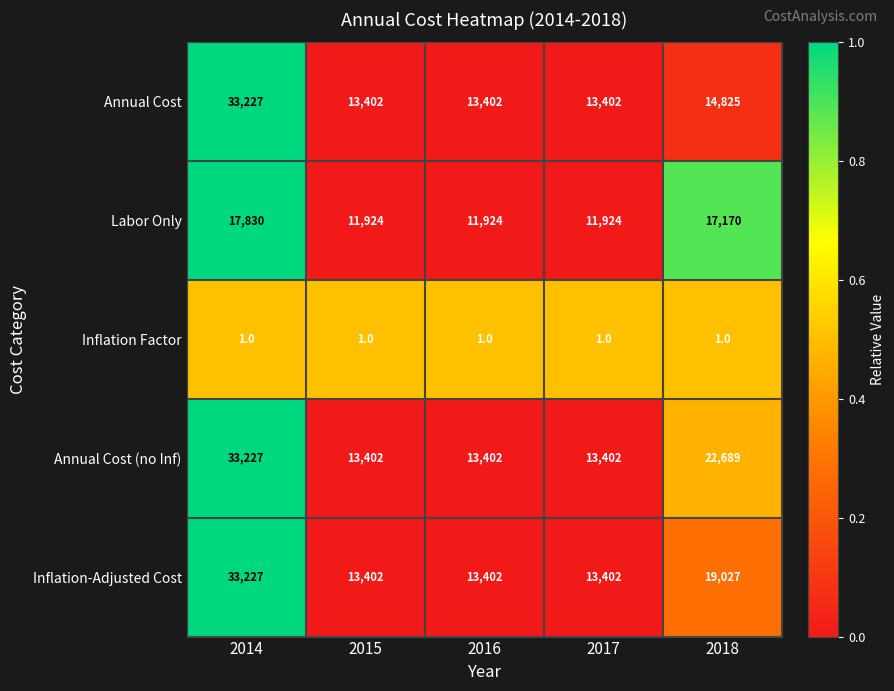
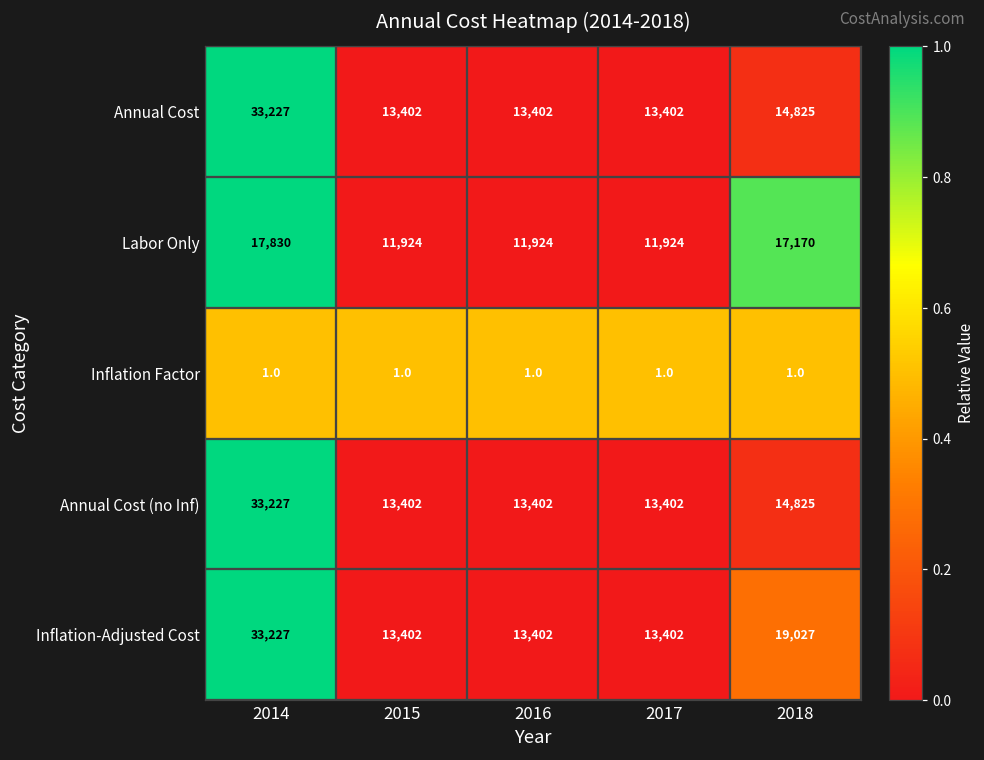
Annual Cost (no Inf), 2018: 22,689 -> 14,825
